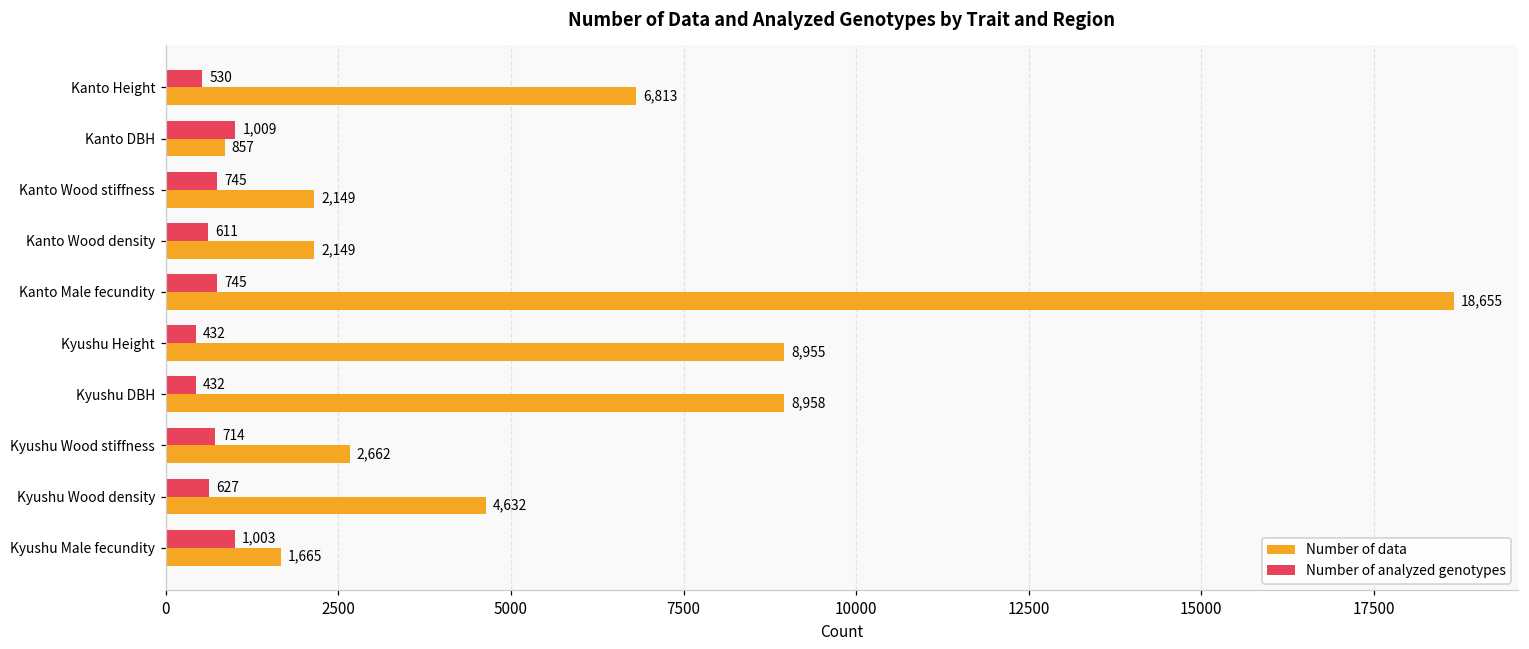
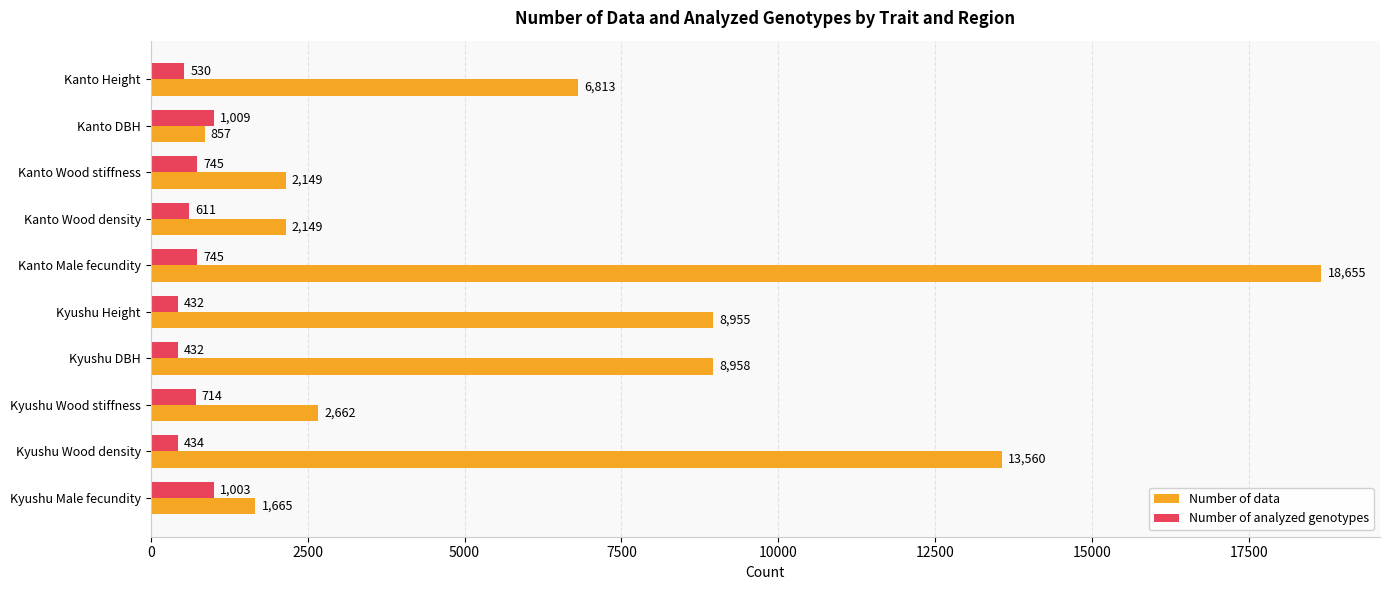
Number of analyzed genotypes, Kyushu Wood density: 627 -> 434
Number of data, Kyushu Wood density: 4,632 -> 13,560
